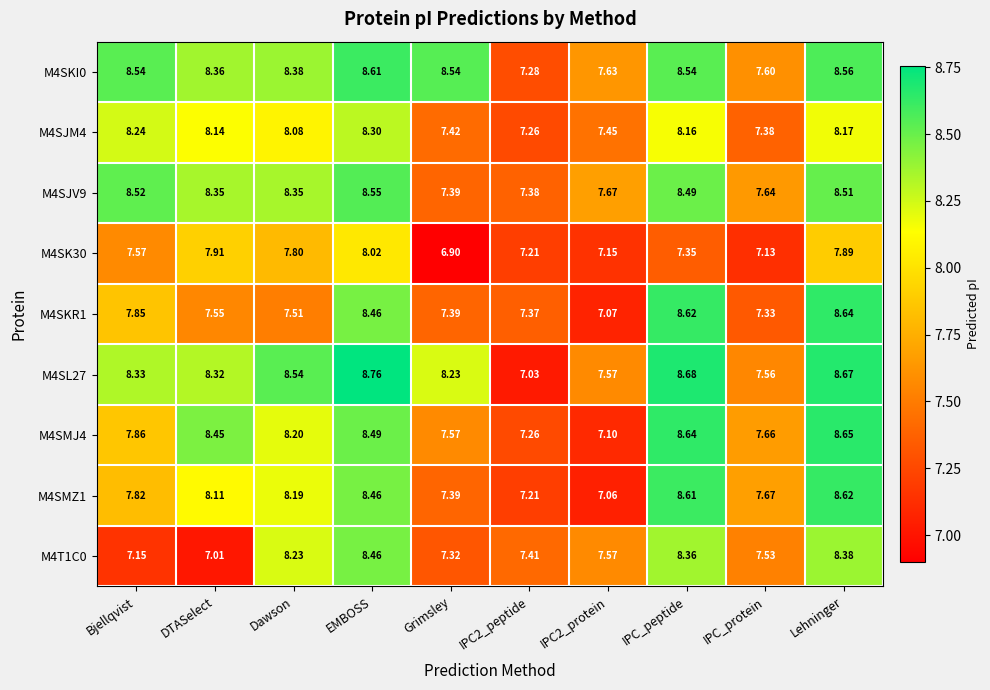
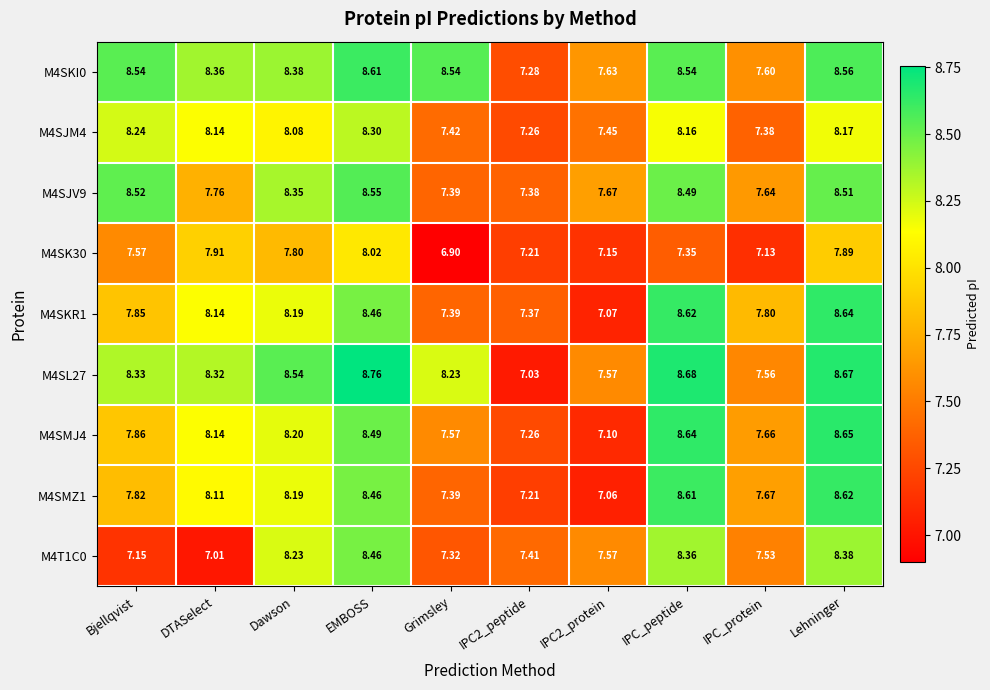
M4SJV9, DTASelect: 8.35 -> 7.76
M4SKR1, DTASelect: 7.55 -> 8.14
M4SKR1, Dawson: 7.51 -> 8.19
M4SKR1, IPC_protein: 7.33 -> 7.80
M4SMJ4, DTASelect: 8.45 -> 8.14
